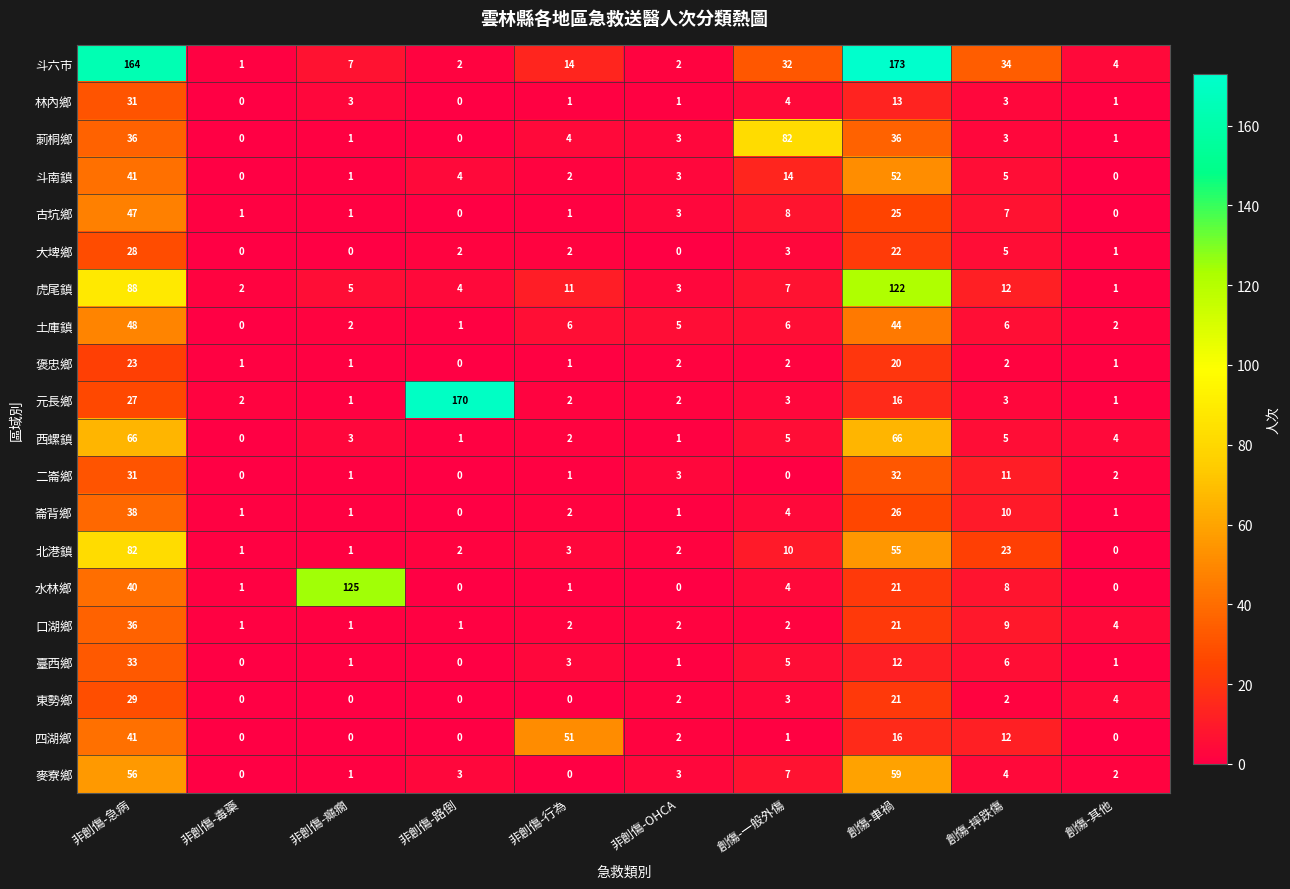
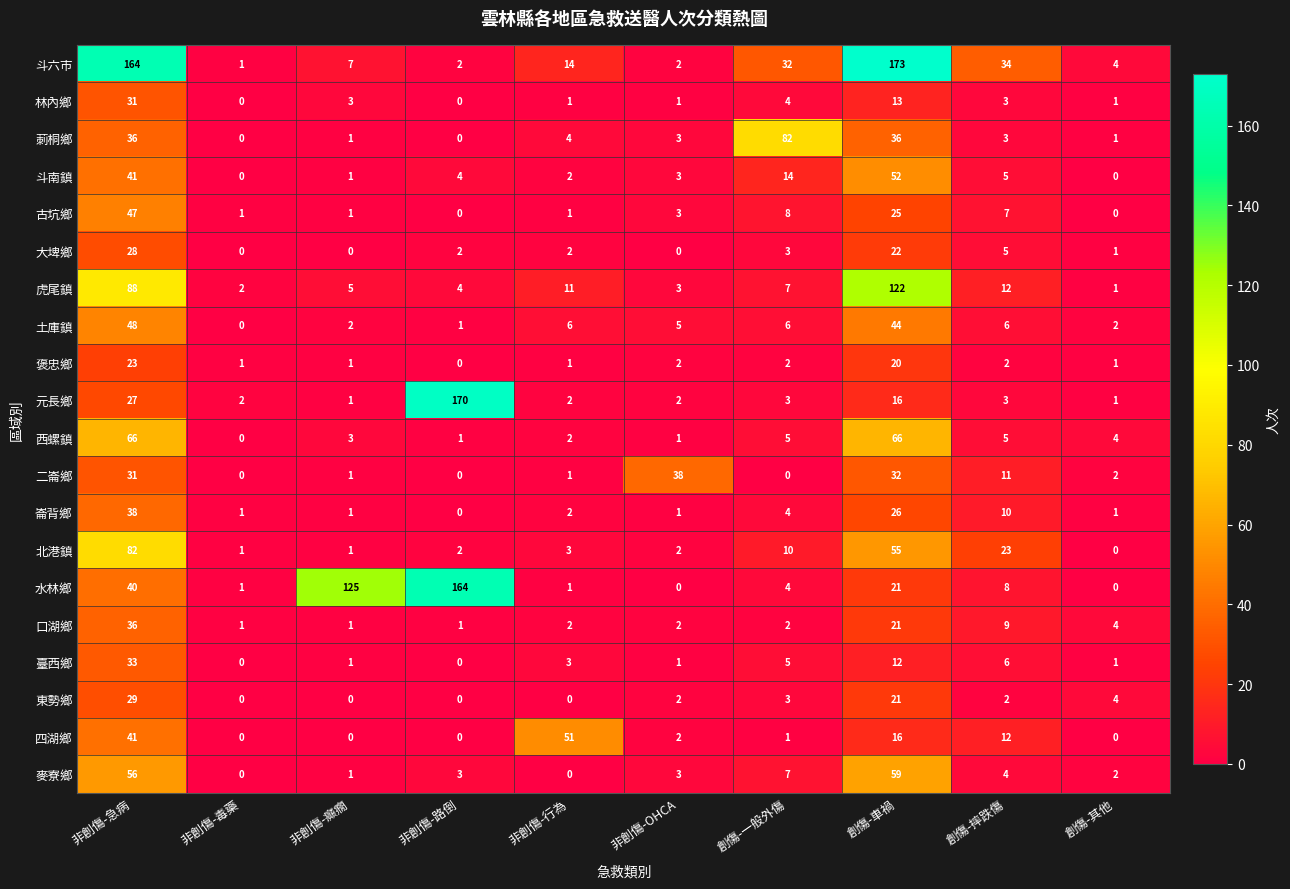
二崙鄉, 非創傷-OHCA: 3 -> 38
水林鄉, 非創傷-路倒: 0 -> 164
